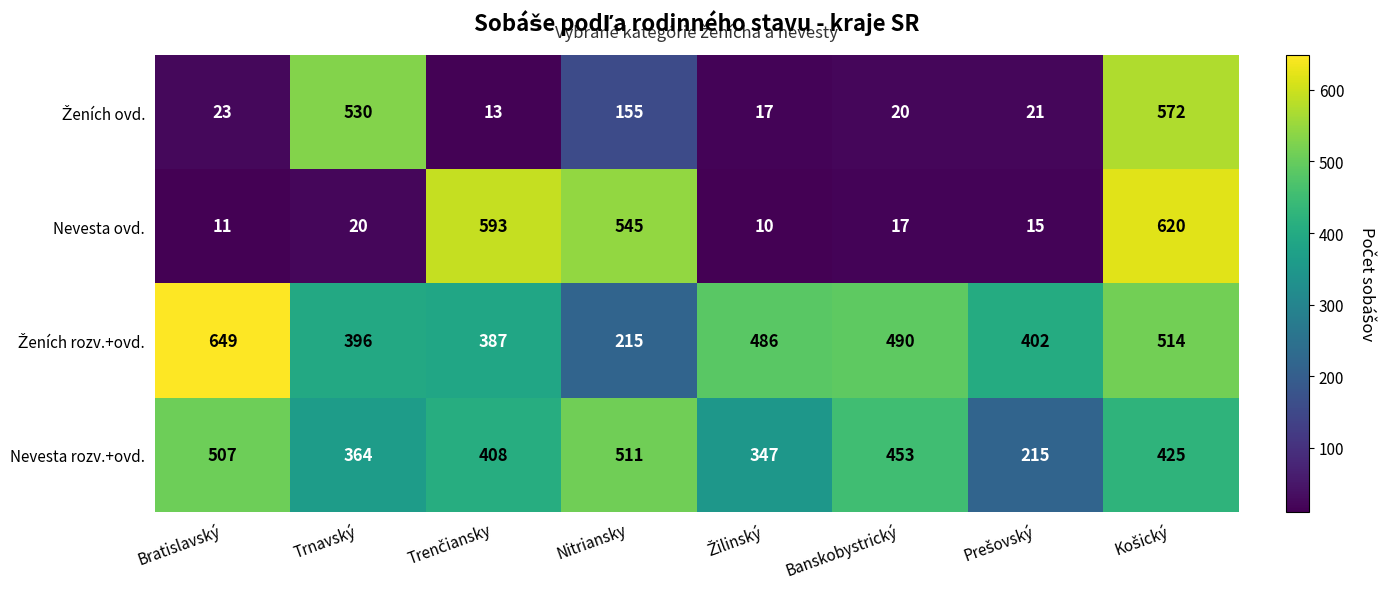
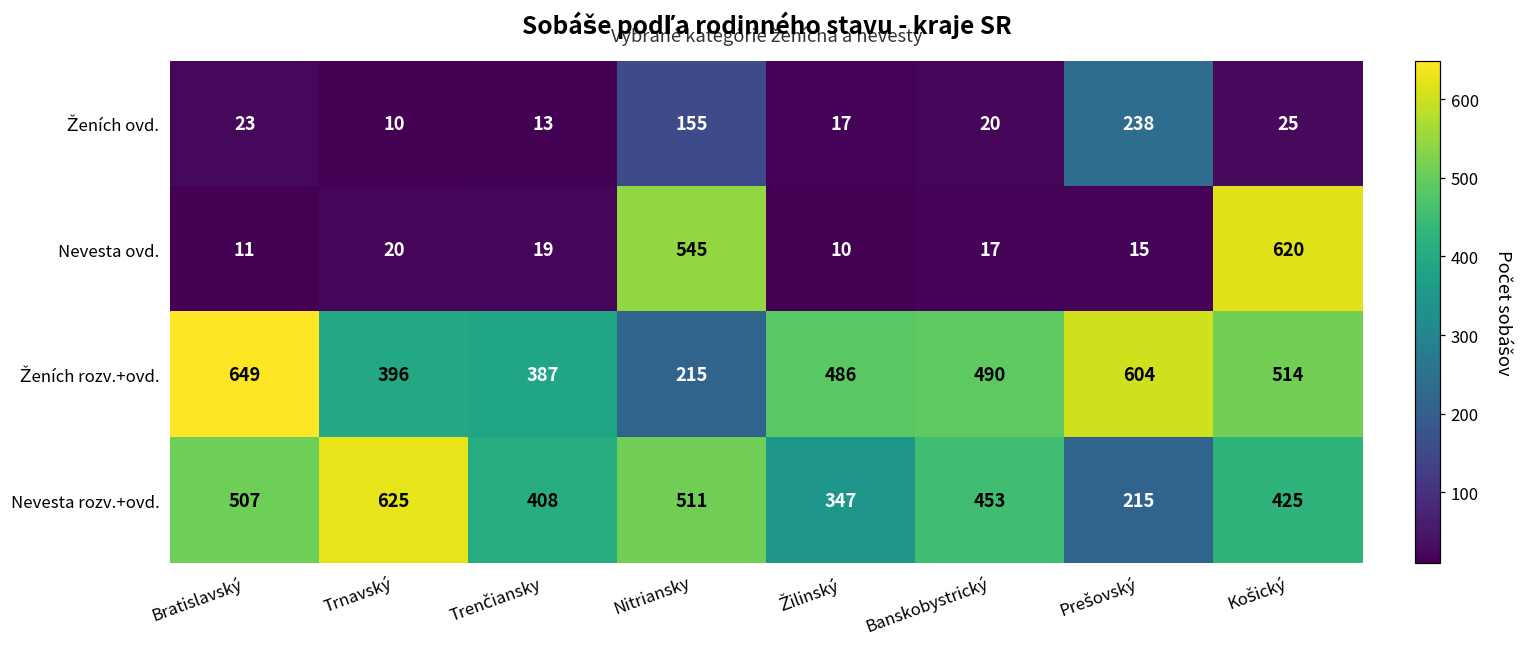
Ženích ovd., Trnavský: 530 -> 10
Ženích ovd., Prešovský: 21 -> 238
Ženích ovd., Košický: 572 -> 25
Nevesta ovd., Trenčiansky: 593 -> 19
Ženích rozv.+ovd., Prešovský: 402 -> 604
Nevesta rozv.+ovd., Trnavský: 364 -> 625
